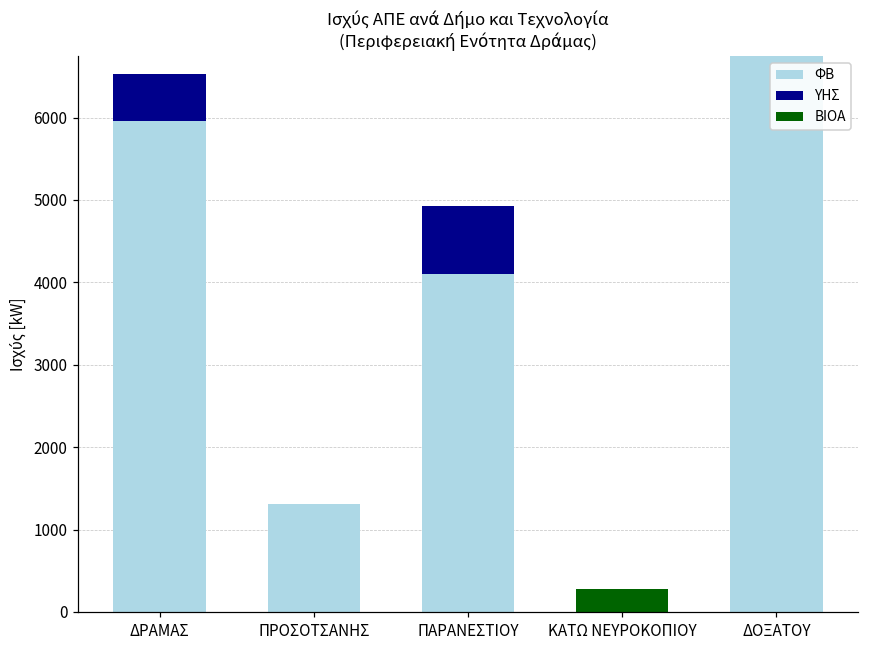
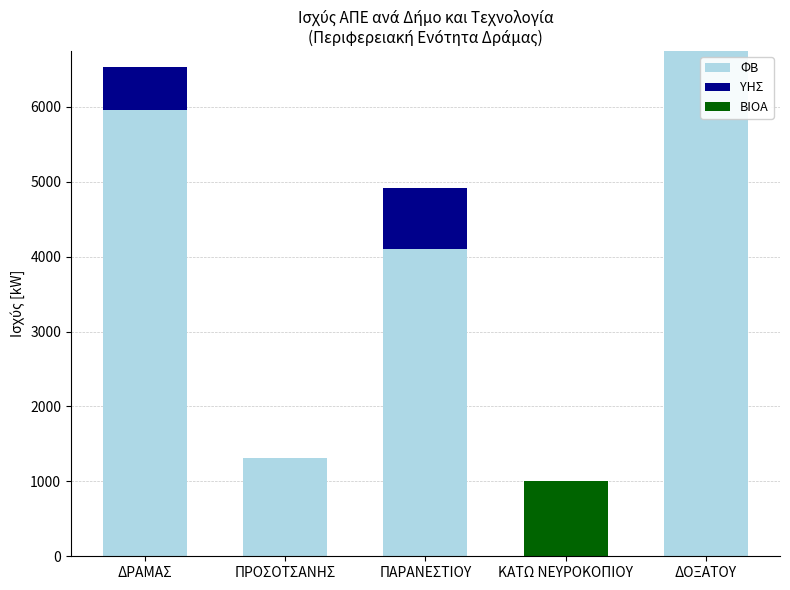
ΒΙΟΑ, ΚΑΤΩ ΝΕΥΡΟΚΟΠΙΟΥ: 300 -> 1000
